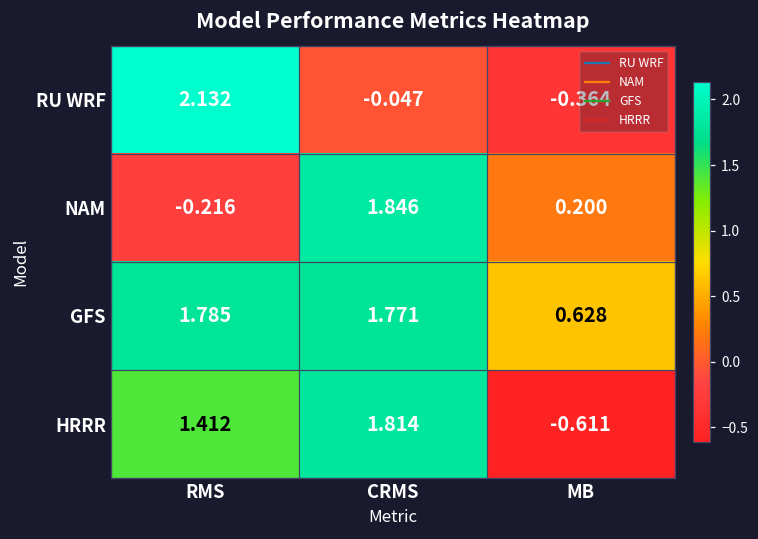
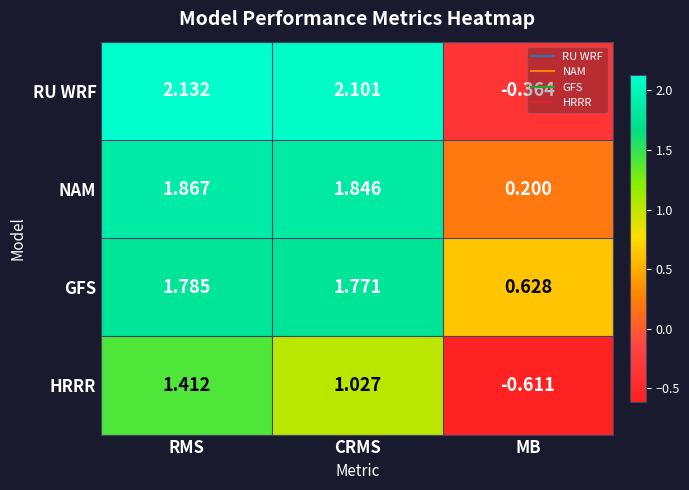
RU WRF, CRMS: -0.047 -> 2.101
NAM, RMS: -0.216 -> 1.867
HRRR, CRMS: 1.814 -> 1.027
